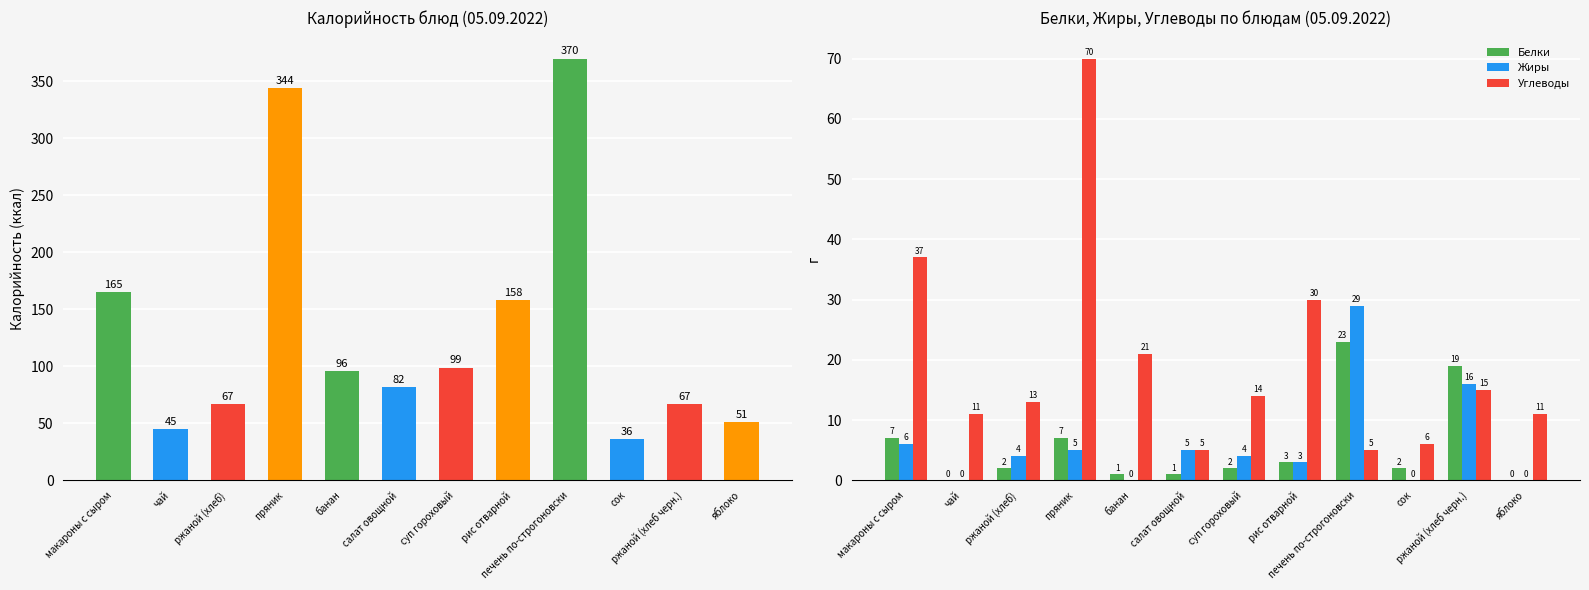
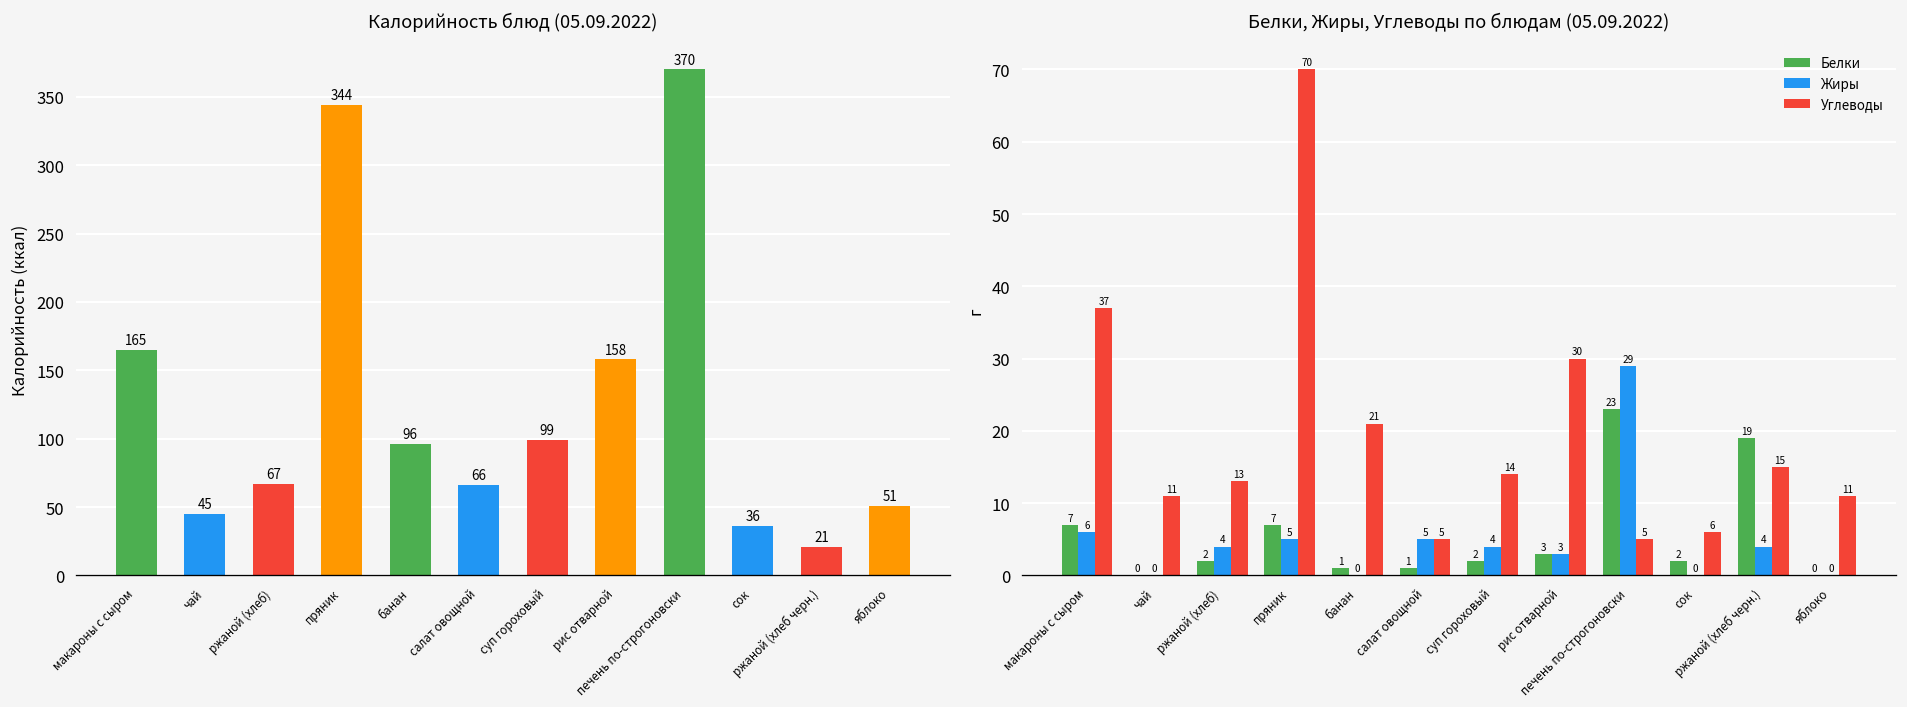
Калорийность блюд (05.09.2022), салат овощной: 82 -> 66
Калорийность блюд (05.09.2022), ржаной (хлеб черн.): 67 -> 21
Белки, Жиры, Углеводы по блюдам (05.09.2022), Жиры, ржаной (хлеб черн.): 16 -> 4
